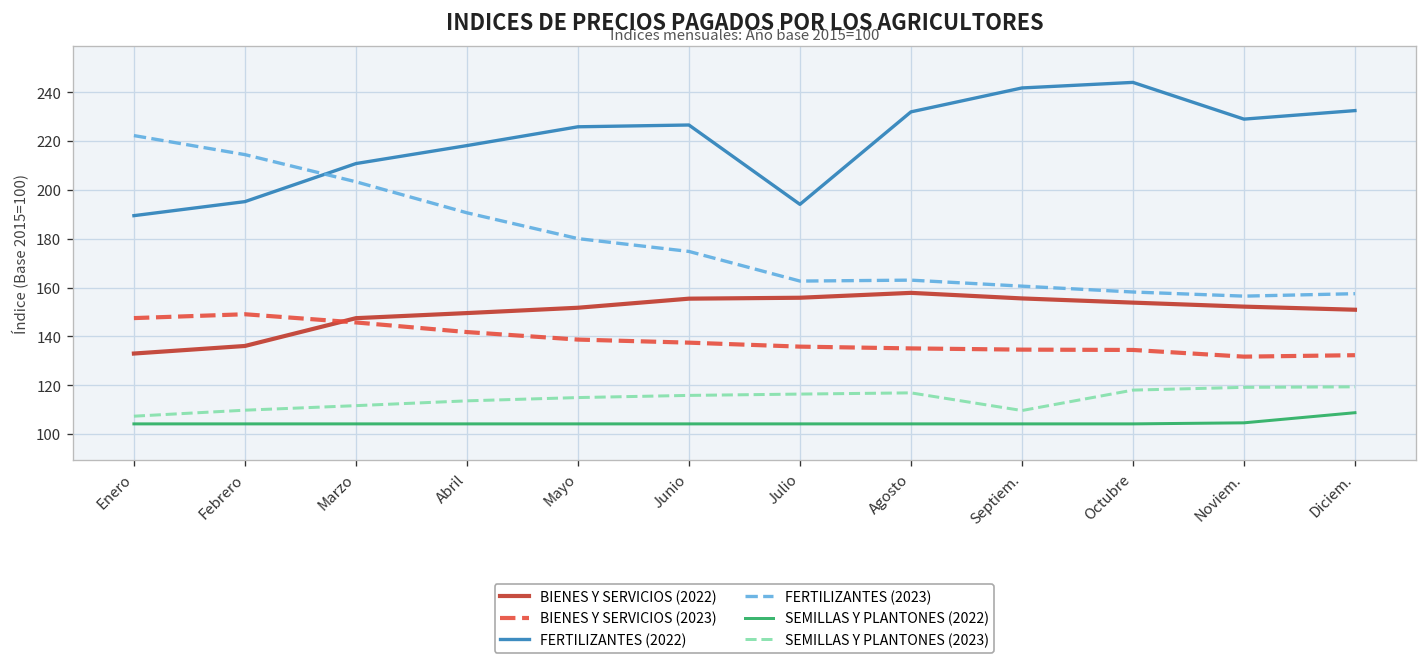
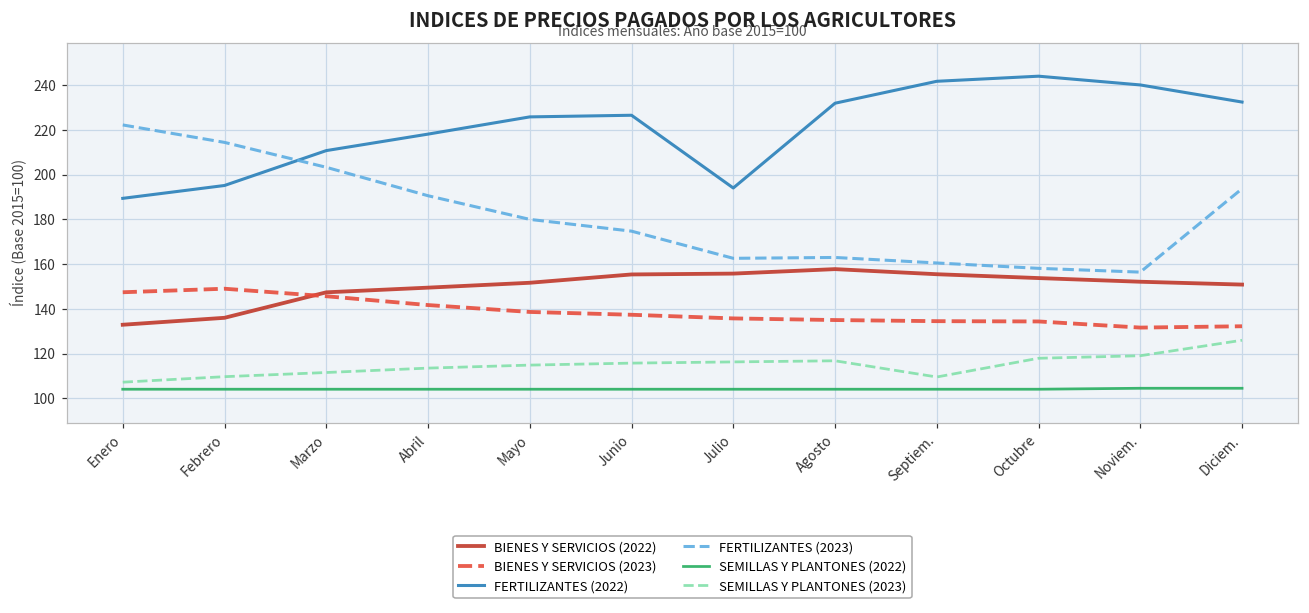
FERTILIZANTES (2022), Noviem.: 229 -> 240
FERTILIZANTES (2023), Diciem.: 157 -> 194
SEMILLAS Y PLANTONES (2022), Diciem.: 109 -> 105
SEMILLAS Y PLANTONES (2023), Diciem.: 119 -> 126
